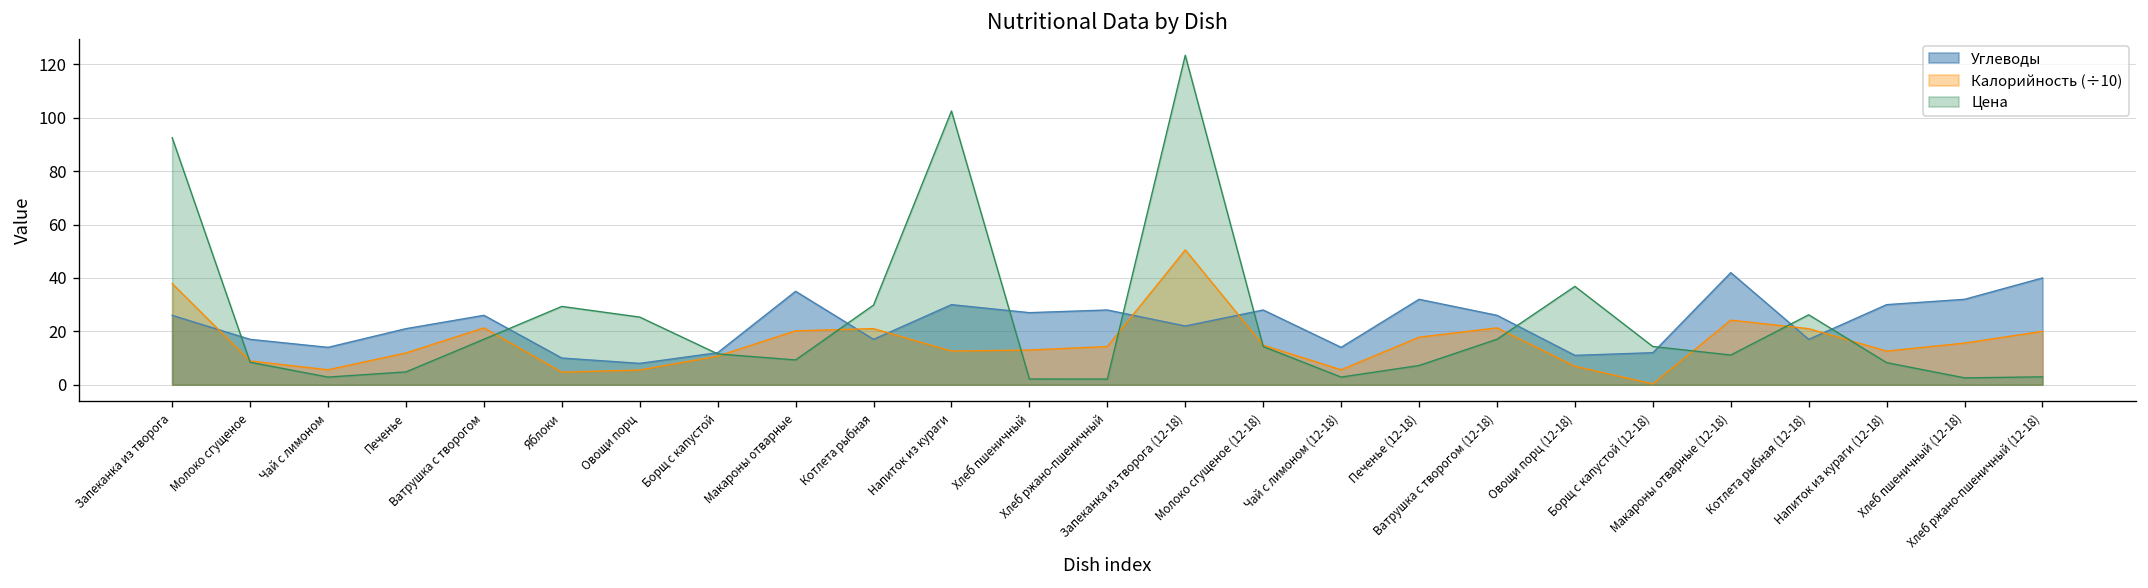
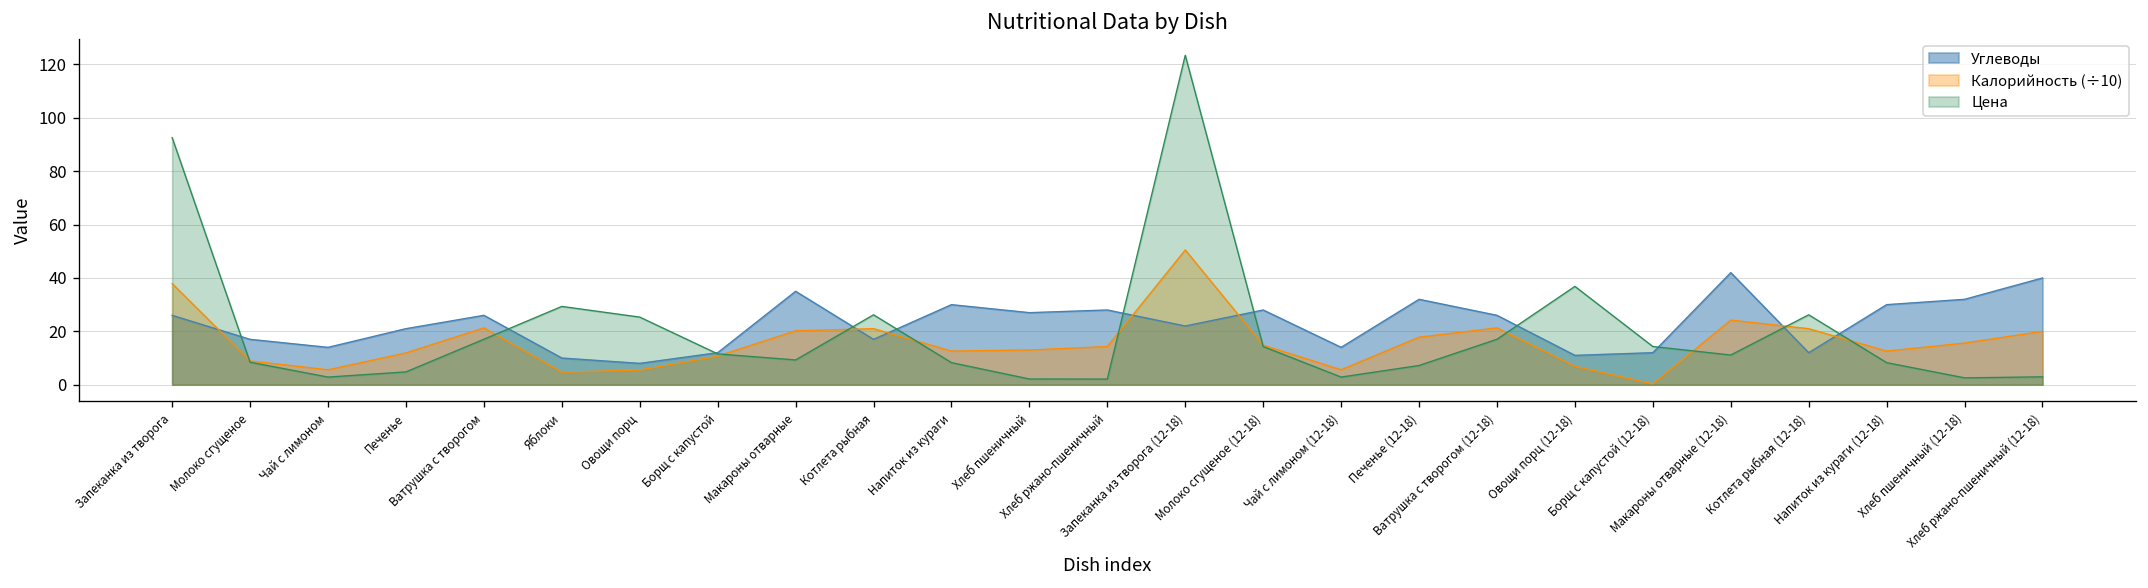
Цена, Котлета рыбная: 30 -> 26
Цена, Напиток из кураги: 103 -> 8
Углеводы, Котлета рыбная (12-18): 17 -> 12
